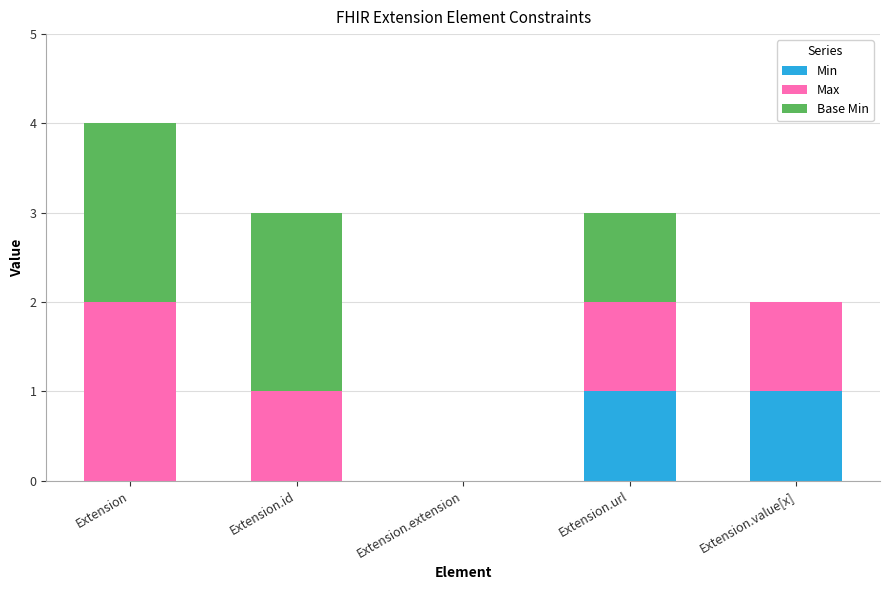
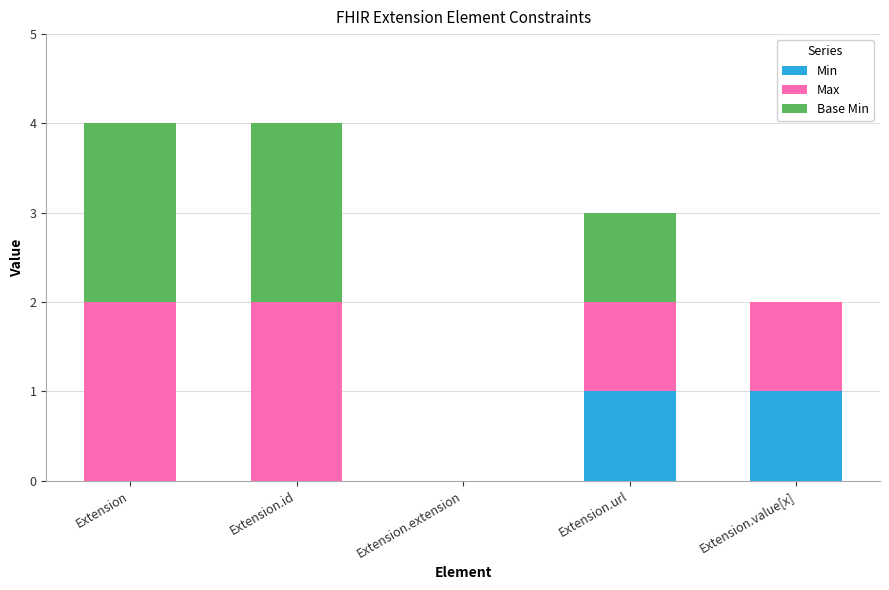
Max, Extension.id: 1 -> 2
